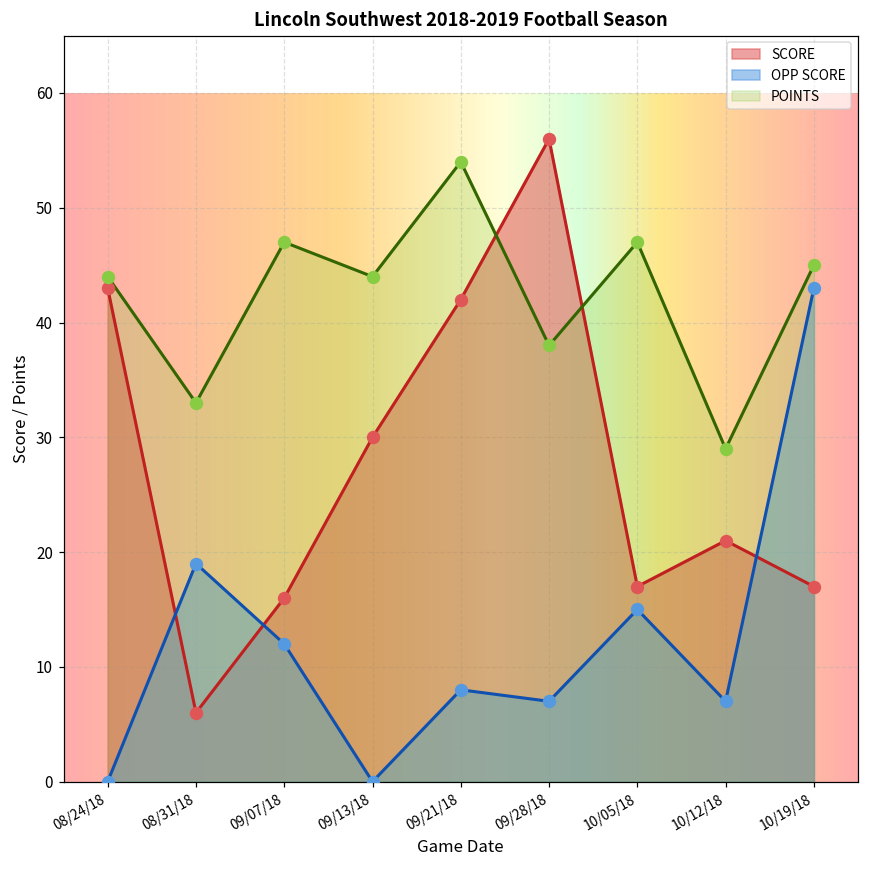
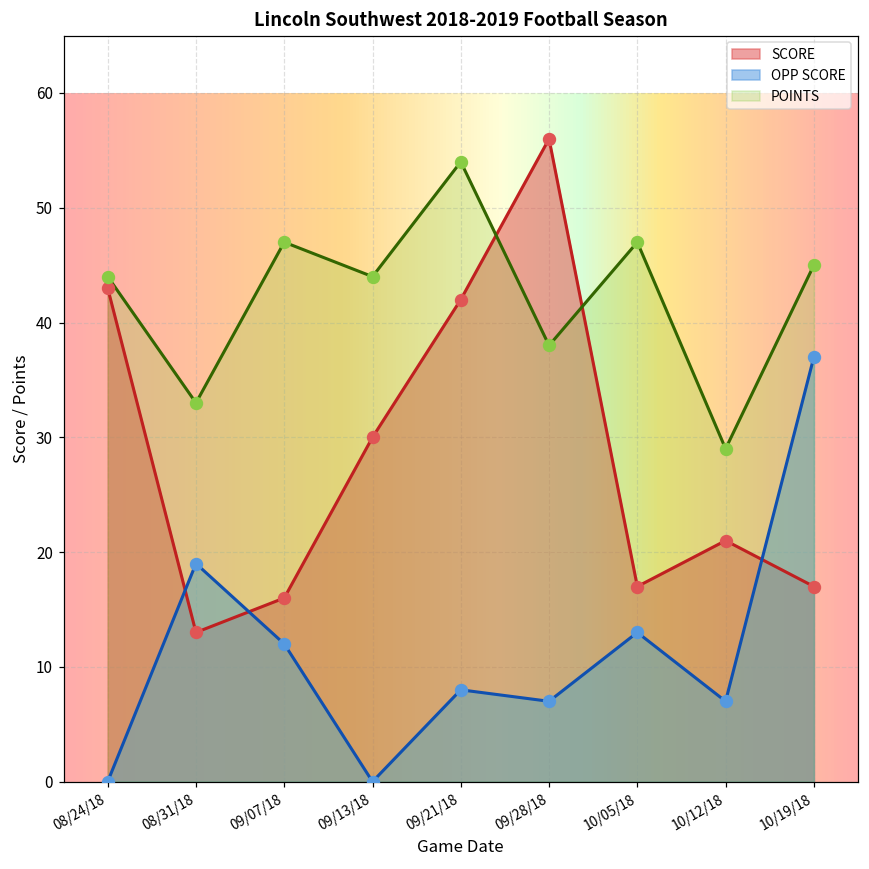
SCORE, 08/31/18: 6 -> 13
OPP SCORE, 10/05/18: 15 -> 13
OPP SCORE, 10/19/18: 43 -> 37
